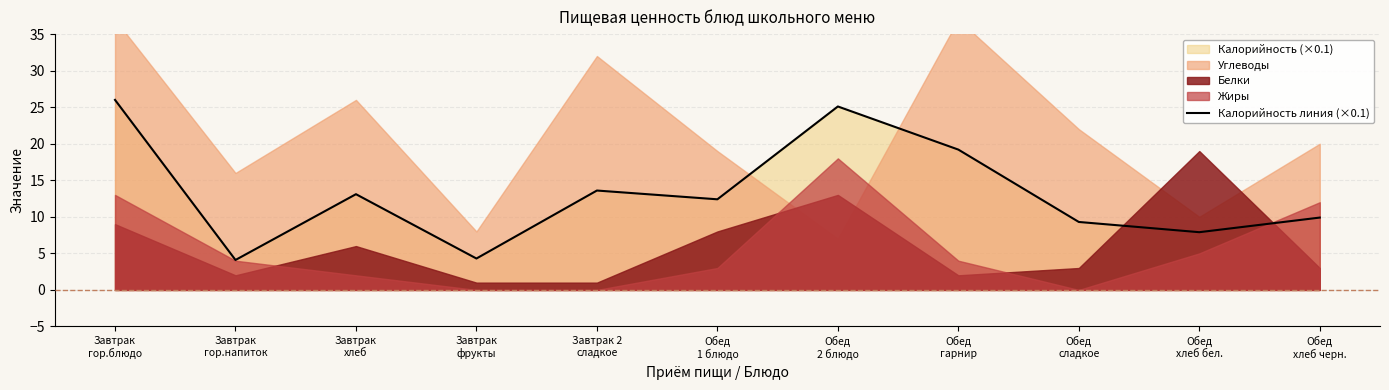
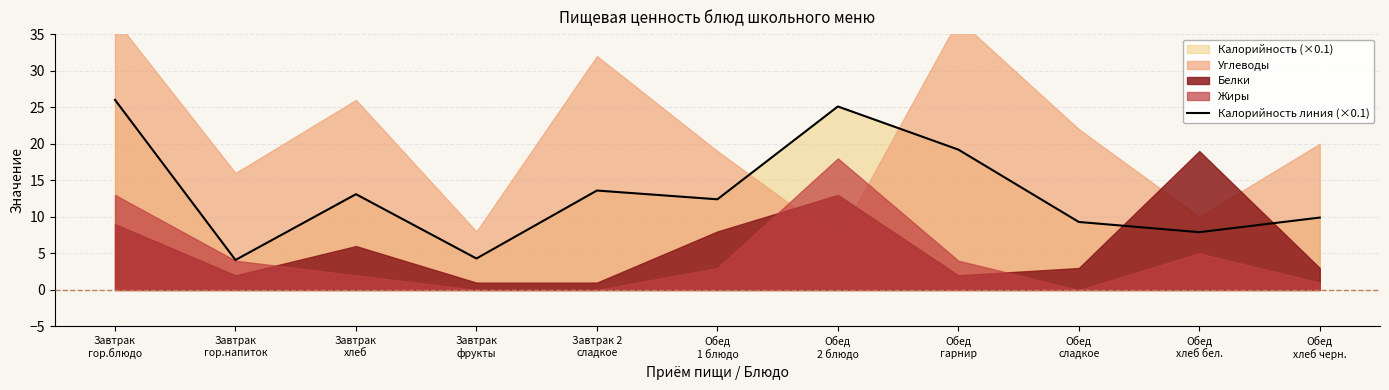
Жиры, Обед хлеб черн.: 12 -> 1
